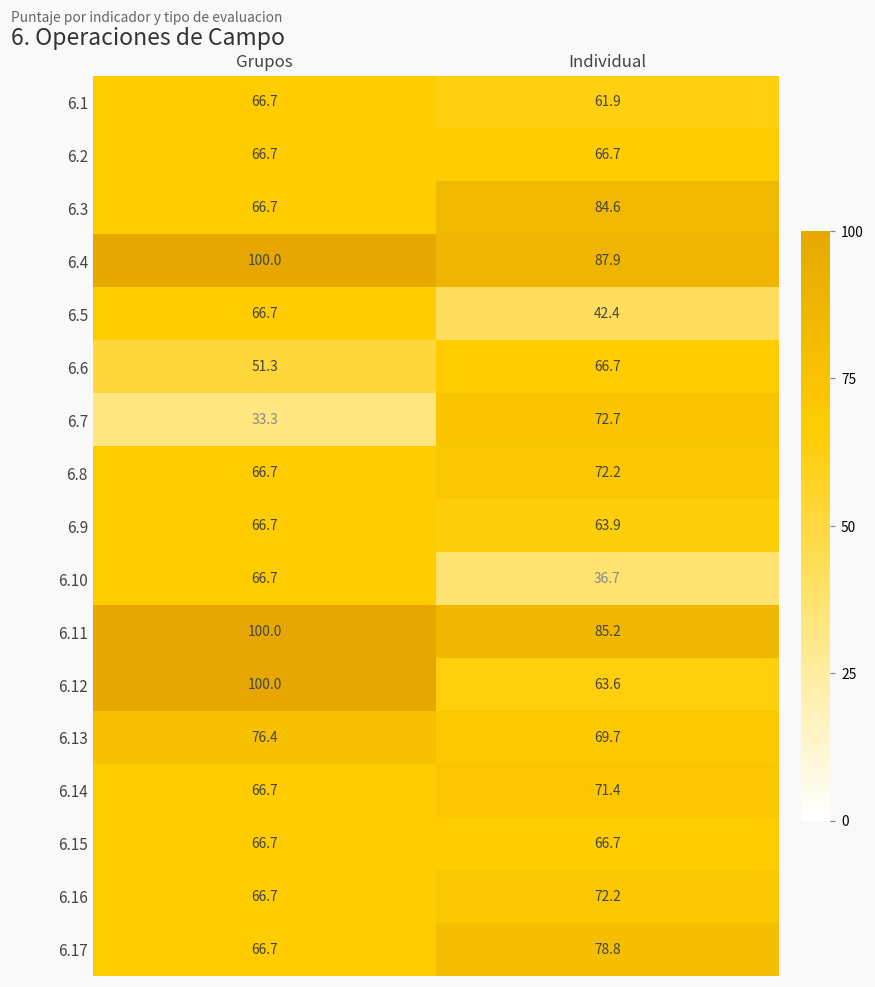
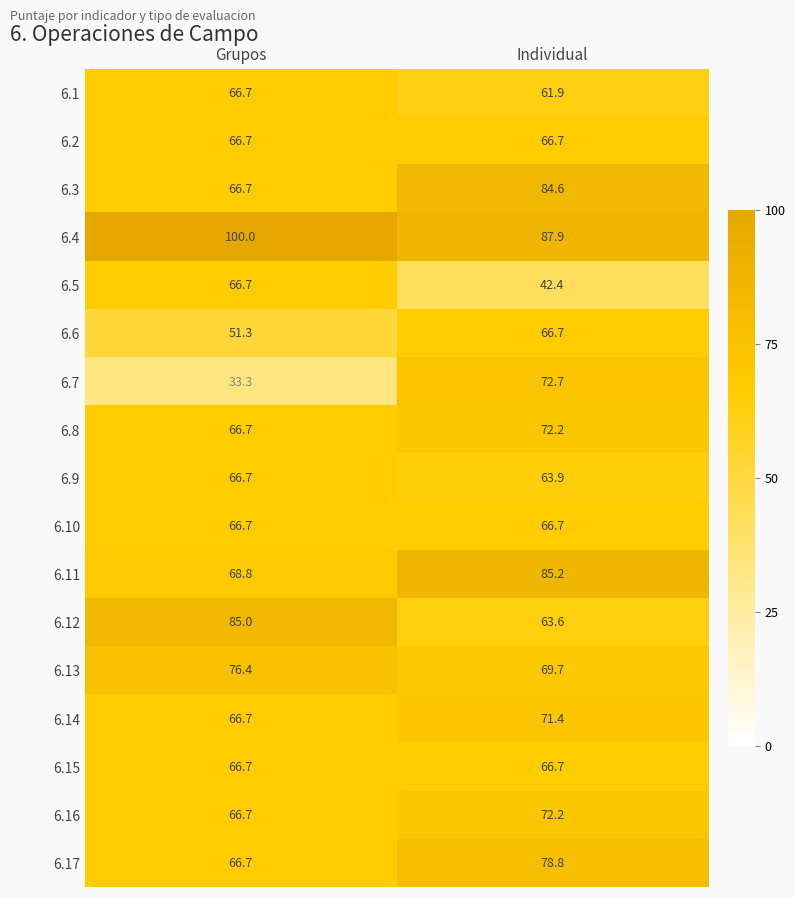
6.10, Individual: 36.7 -> 66.7
6.11, Grupos: 100.0 -> 68.8
6.12, Grupos: 100.0 -> 85.0
